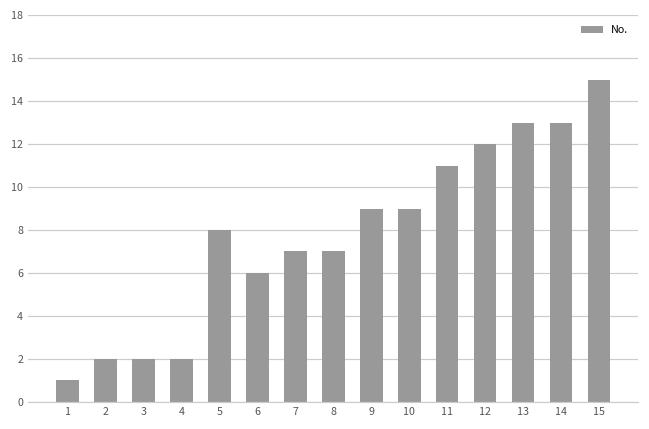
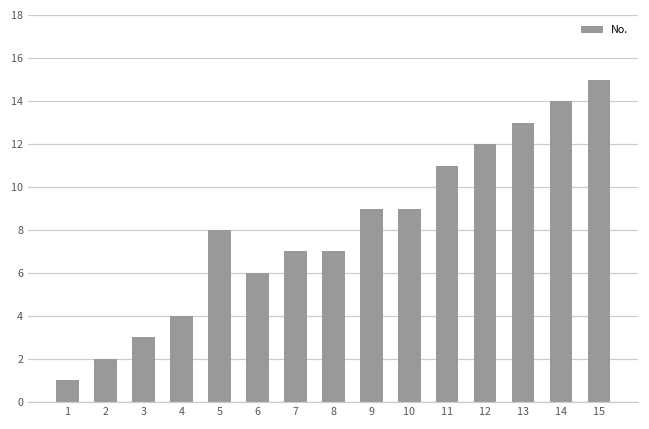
3: 2 -> 3
4: 2 -> 4
14: 13 -> 14
